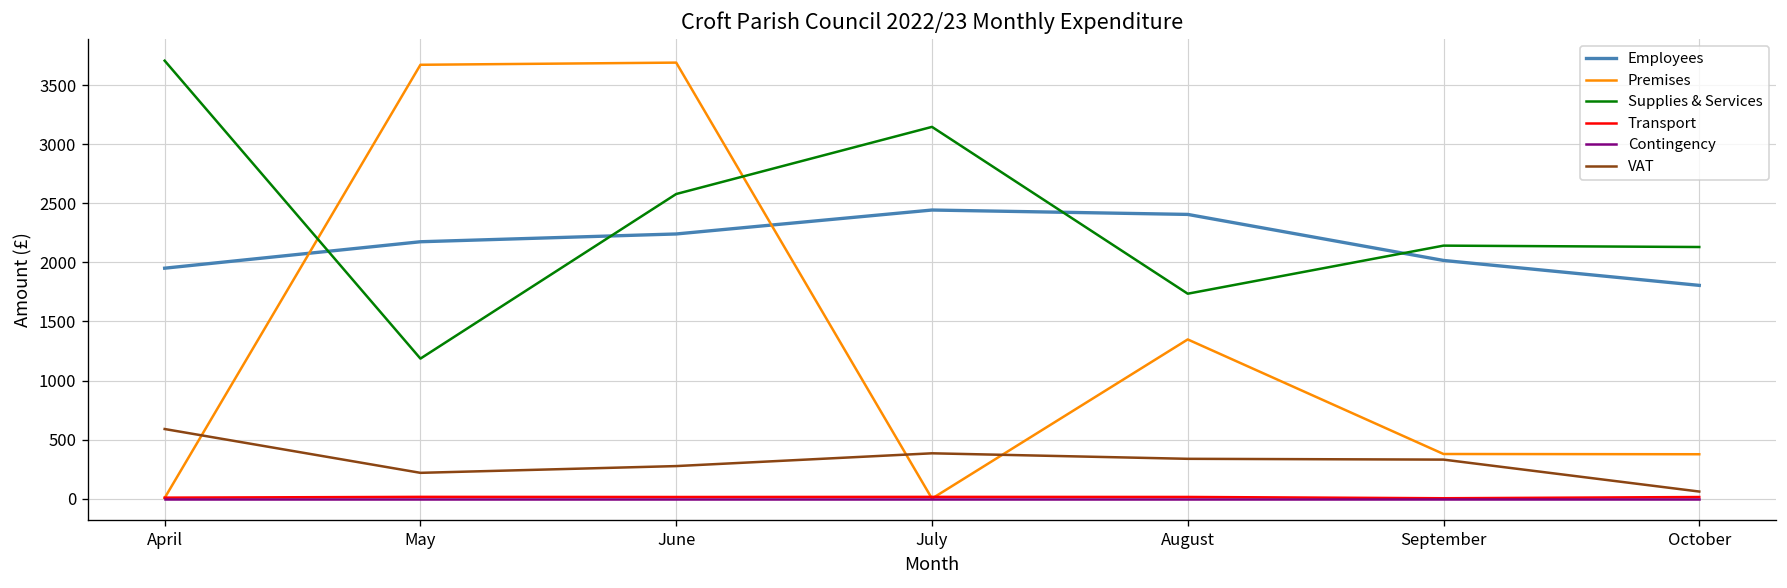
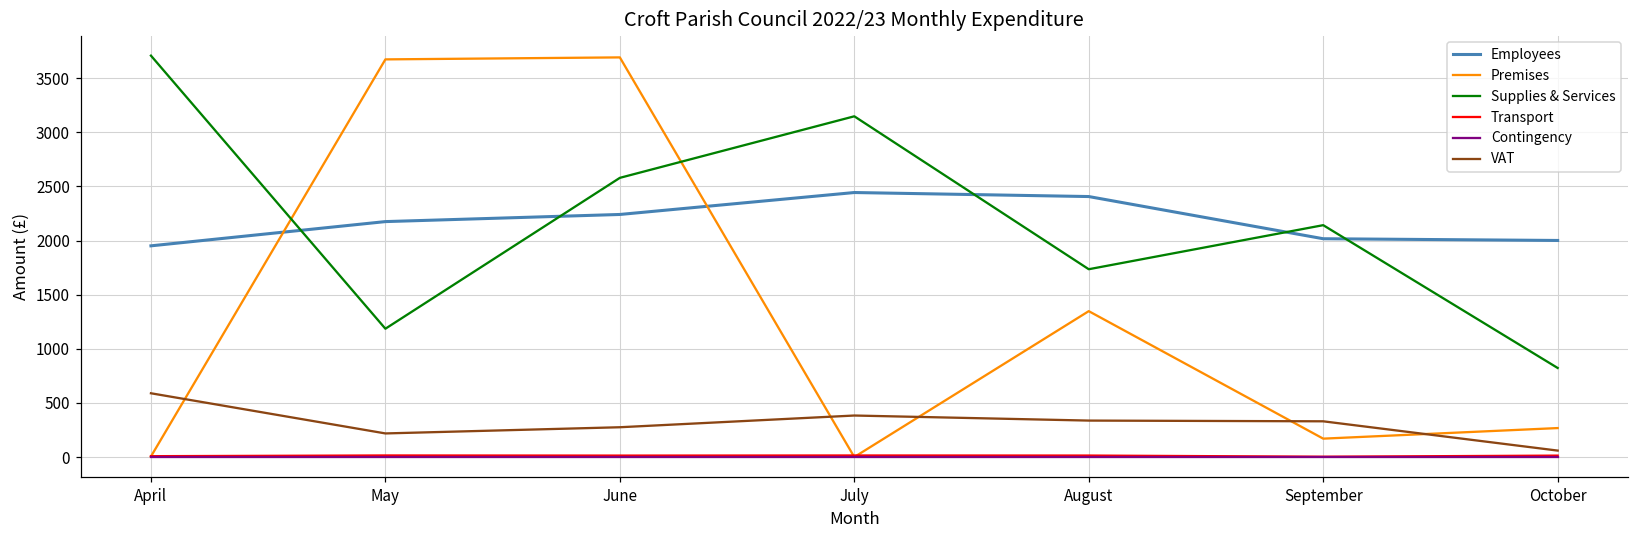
Premises, September: 400 -> 200
Employees, October: 1800 -> 2000
Premises, October: 400 -> 300
Supplies & Services, October: 2100 -> 800
